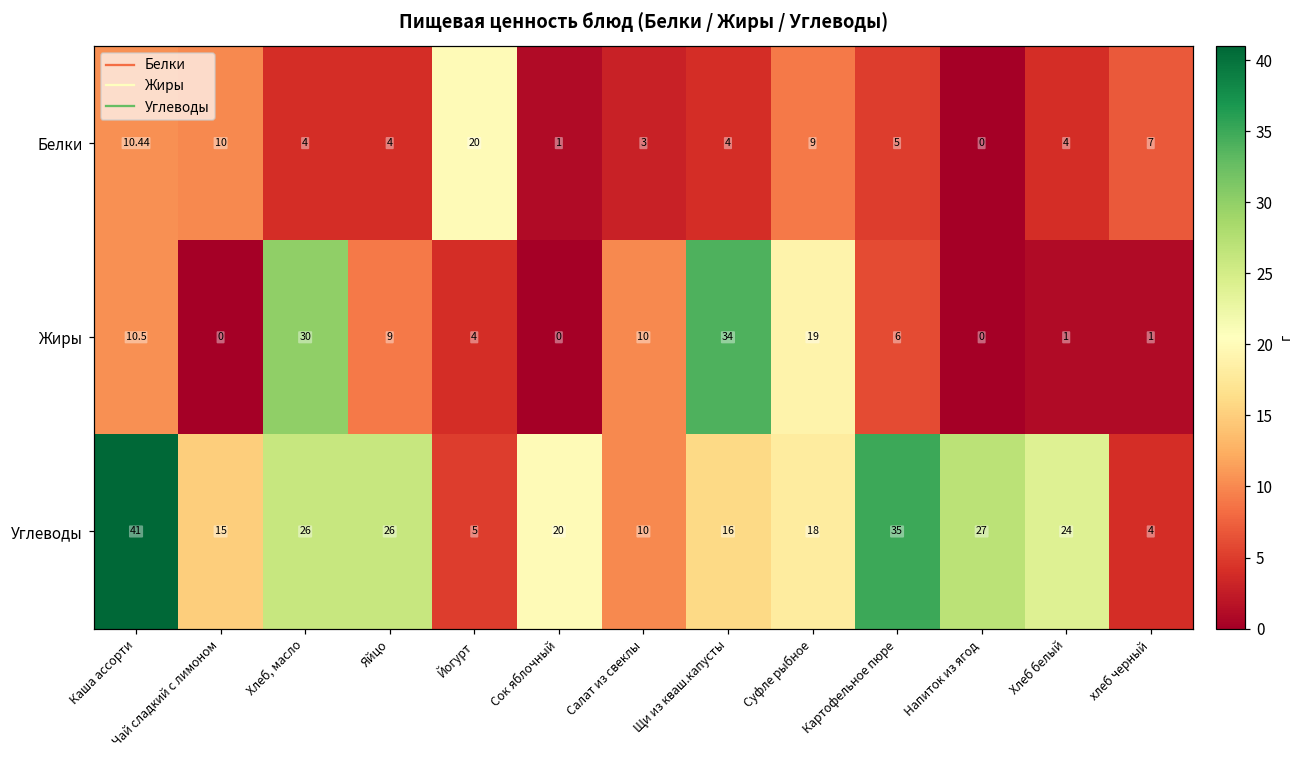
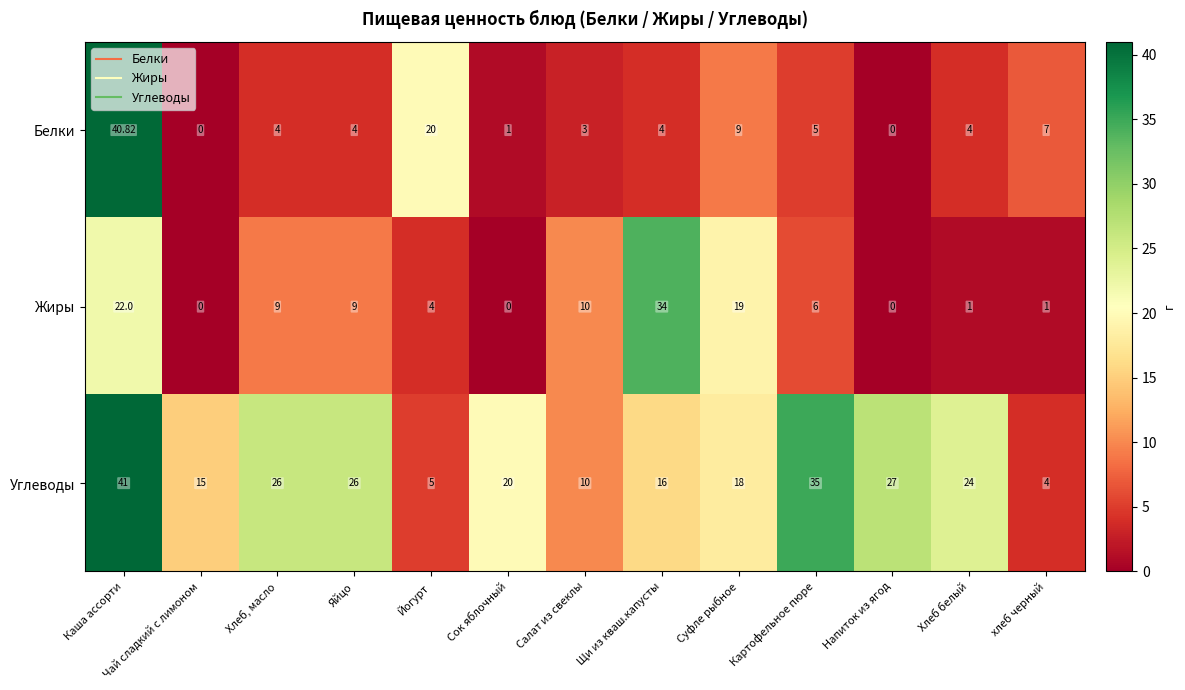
Белки, Каша ассорти: 10.44 -> 40.82
Белки, Чай сладкий с лимоном: 10 -> 0
Жиры, Каша ассорти: 10.5 -> 22.0
Жиры, Хлеб, масло: 30 -> 9
